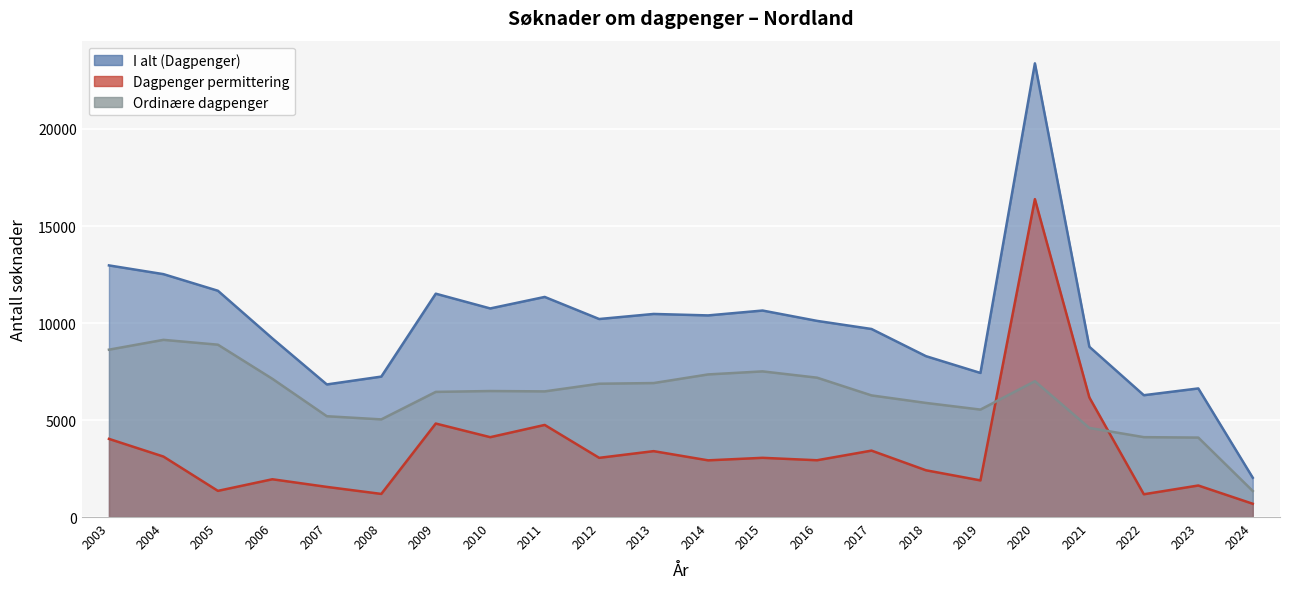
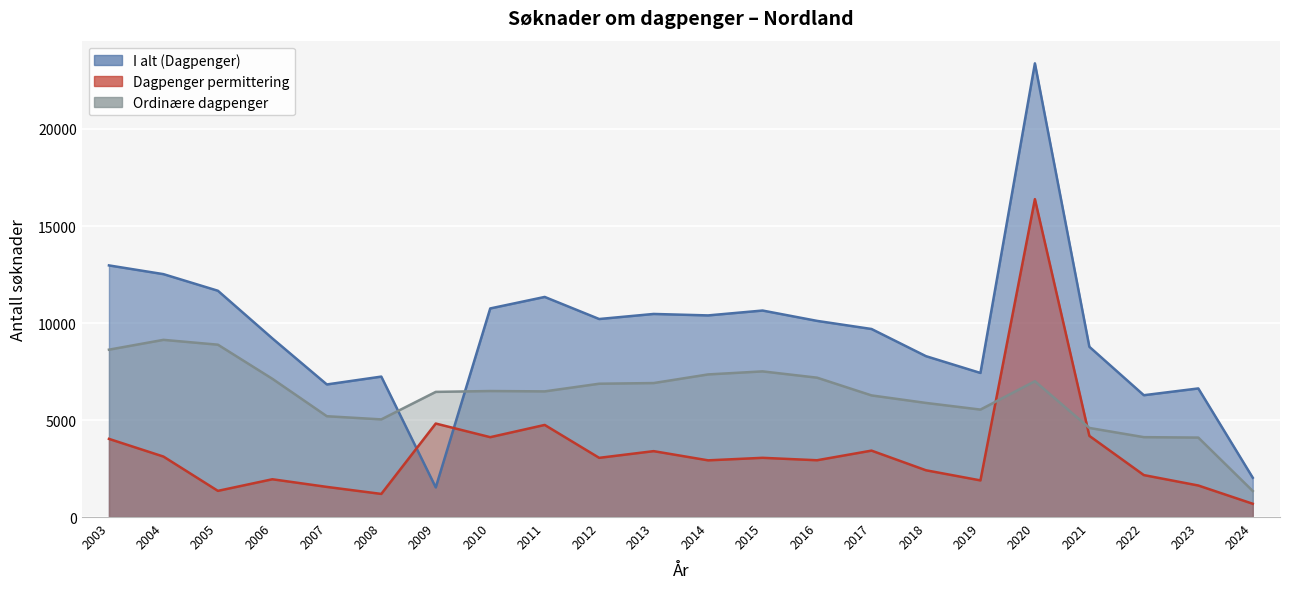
I alt (Dagpenger), 2009: 11500 -> 1500
Dagpenger permittering, 2021: 6200 -> 4200
Dagpenger permittering, 2022: 1200 -> 2200
